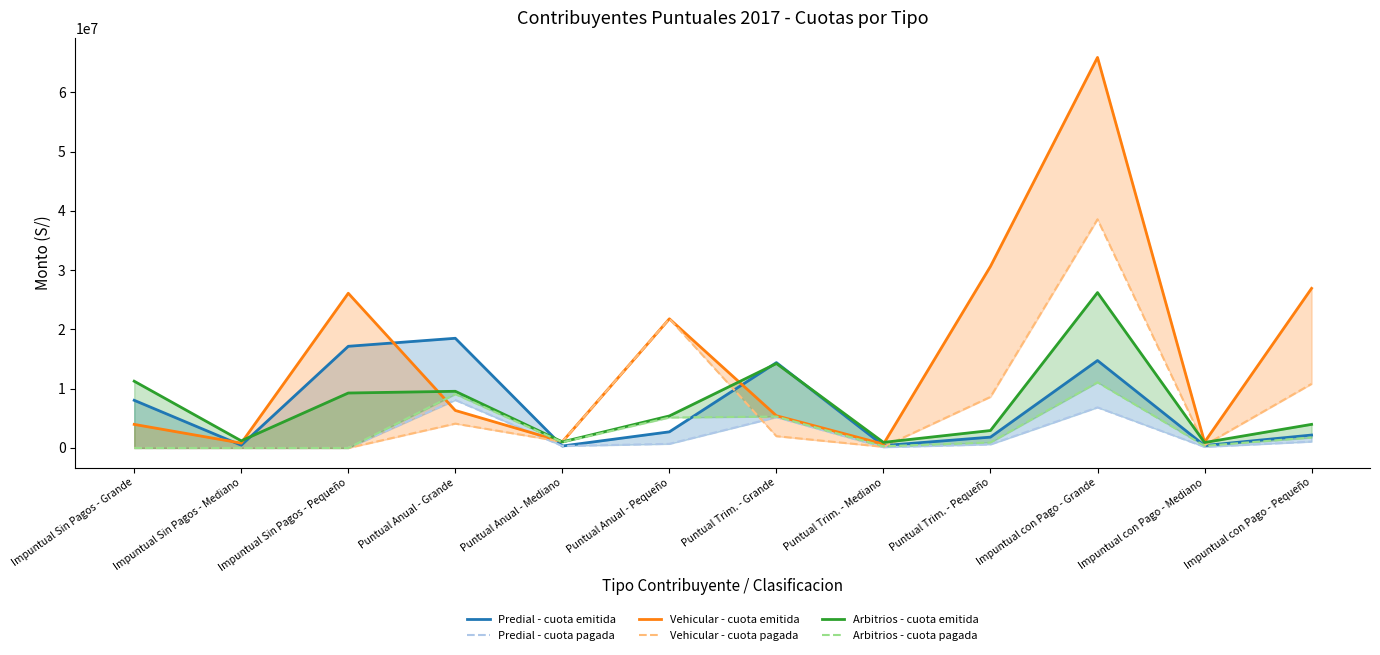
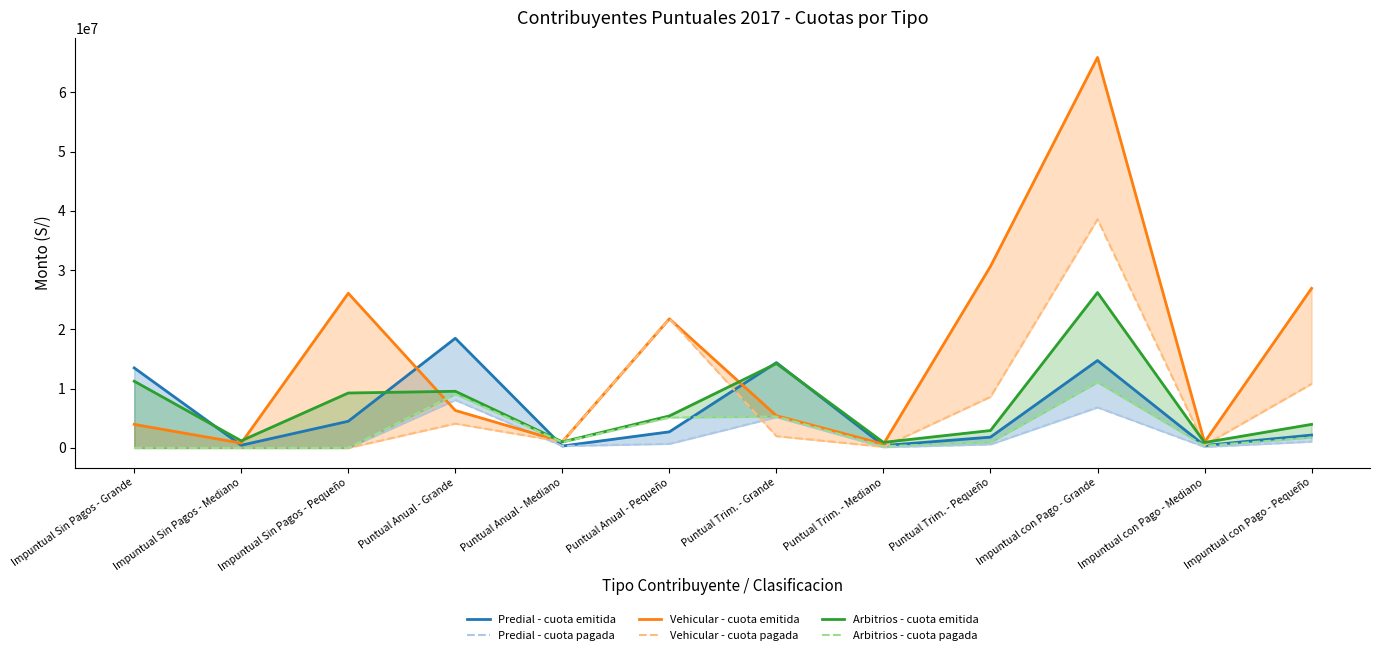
Predial - cuota emitida, Impuntual Sin Pagos - Grande: 8000000 -> 14000000
Predial - cuota emitida, Impuntual Sin Pagos - Pequeño: 17000000 -> 5000000
